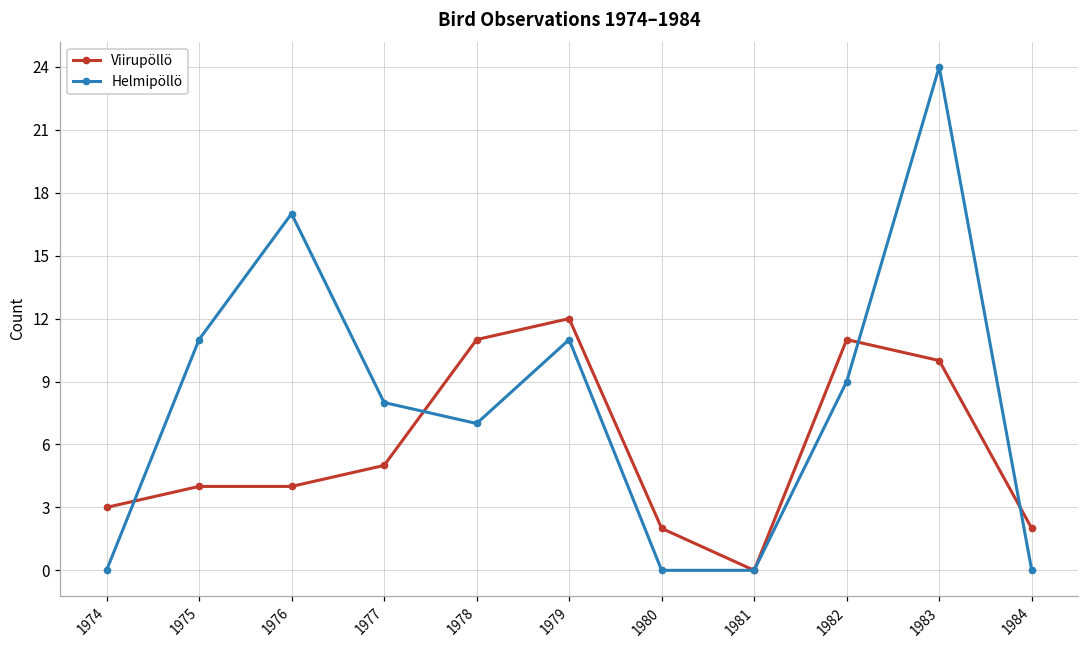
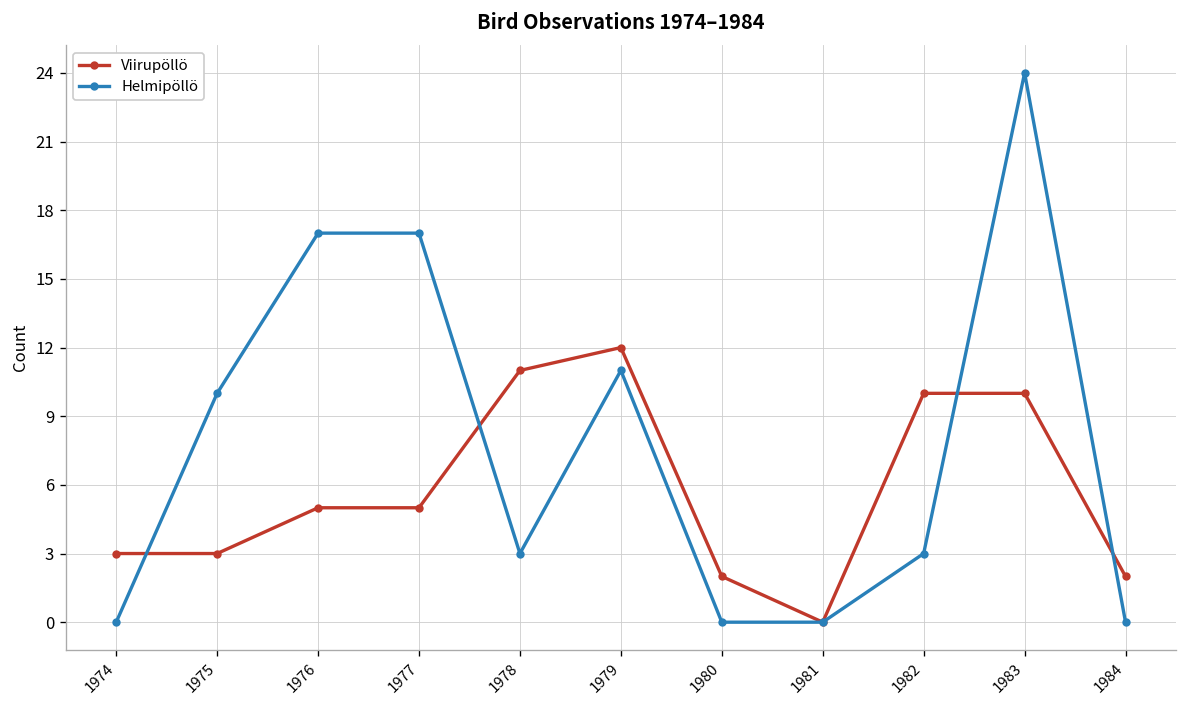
Viirupöllö, 1975: 4 -> 3
Helmipöllö, 1975: 11 -> 10
Viirupöllö, 1976: 4 -> 5
Helmipöllö, 1977: 8 -> 17
Helmipöllö, 1978: 7 -> 3
Viirupöllö, 1982: 11 -> 10
Helmipöllö, 1982: 9 -> 3
